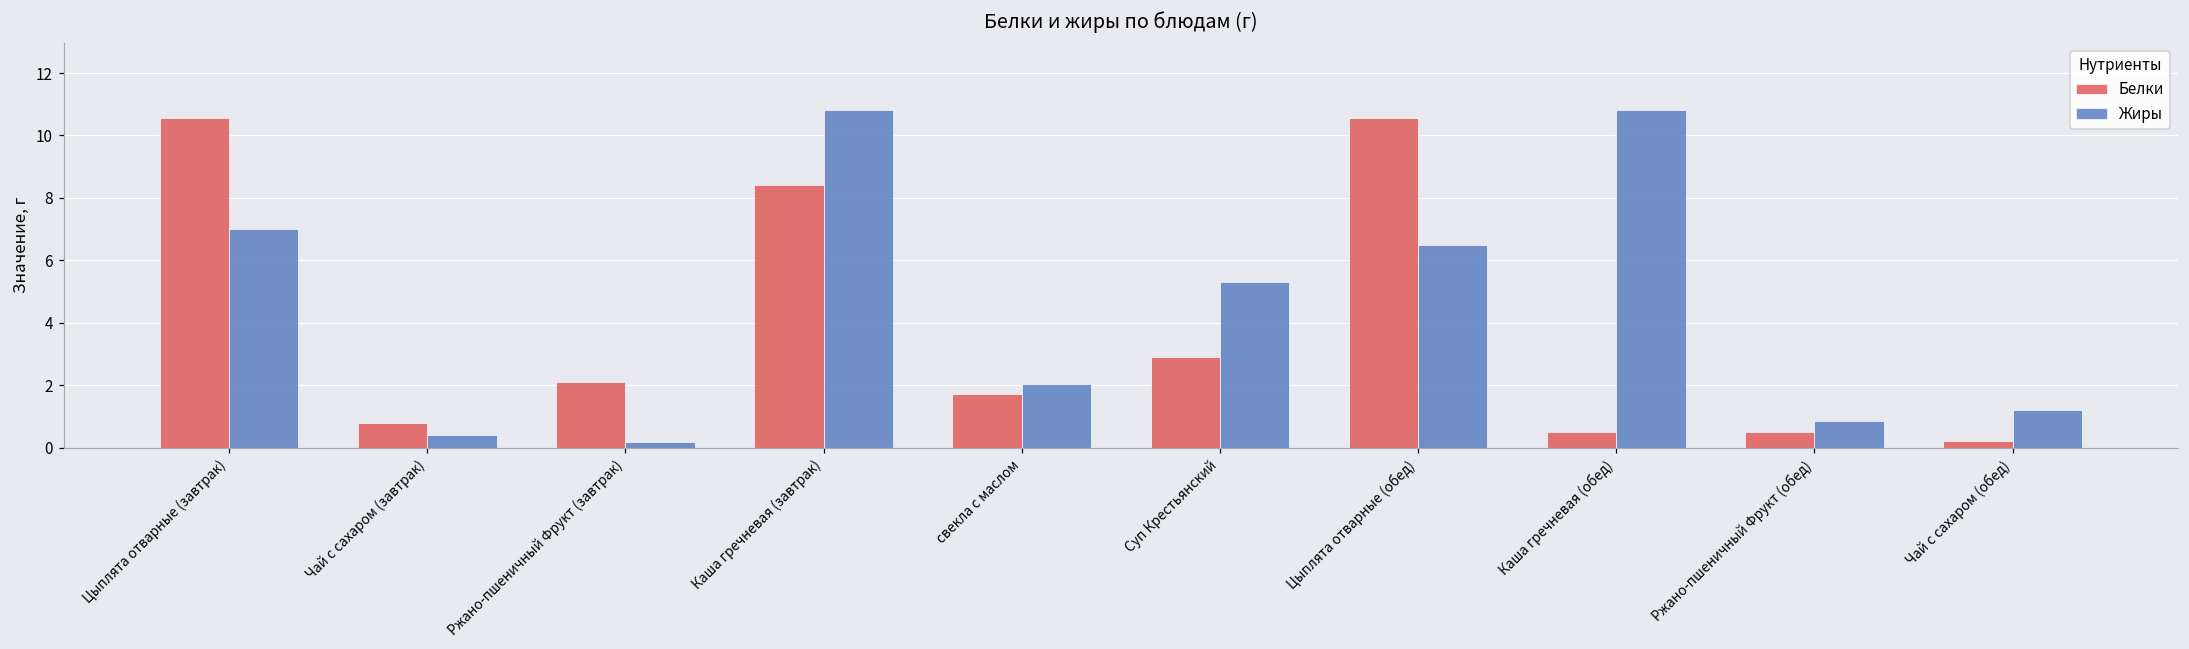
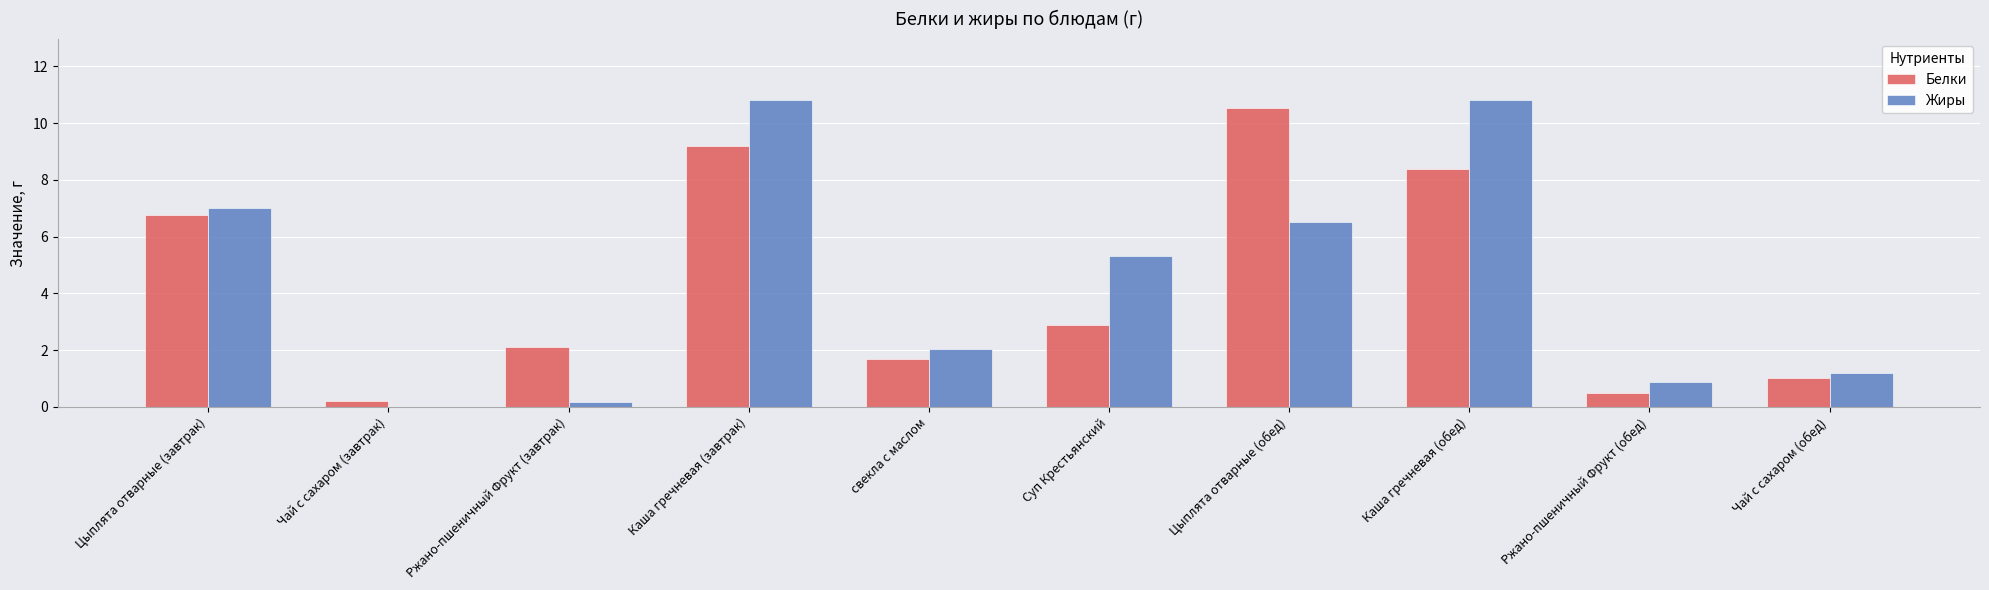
Белки, Цыплята отварные (завтрак): 10.6 -> 6.8
Белки, Чай с сахаром (завтрак): 0.8 -> 0.2
Жиры, Чай с сахаром (завтрак): 0.4 -> 0.0
Белки, Каша гречневая (завтрак): 8.4 -> 9.2
Белки, Каша гречневая (обед): 0.5 -> 8.4
Белки, Чай с сахаром (обед): 0.2 -> 1.0
